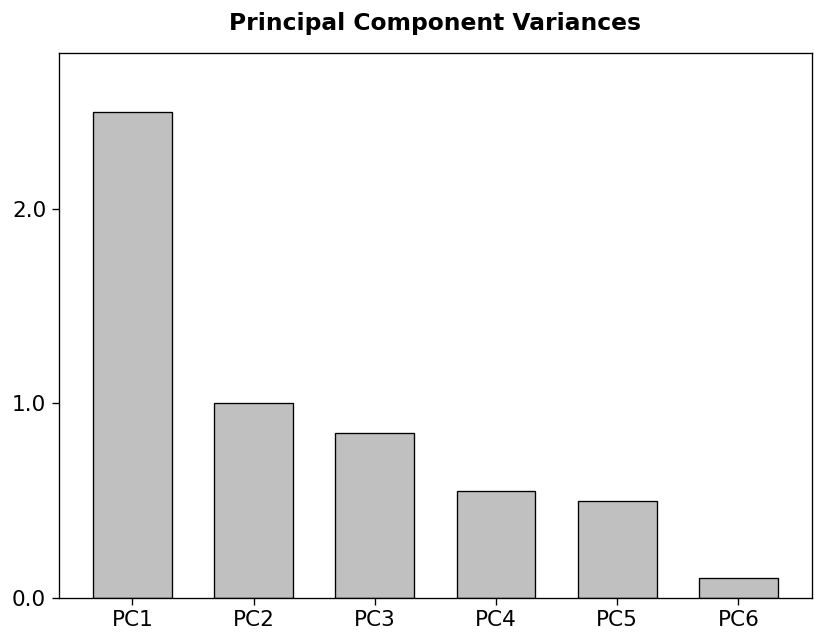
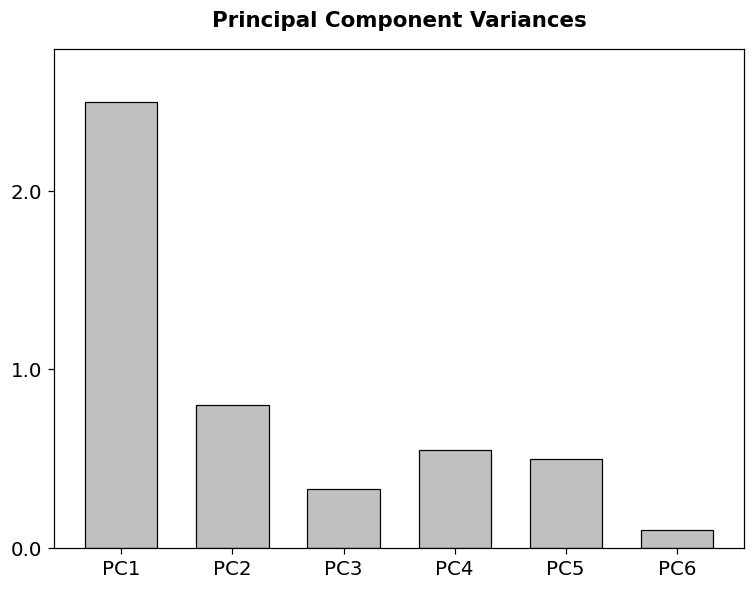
PC2: 1.0 -> 0.8
PC3: 0.85 -> 0.33
